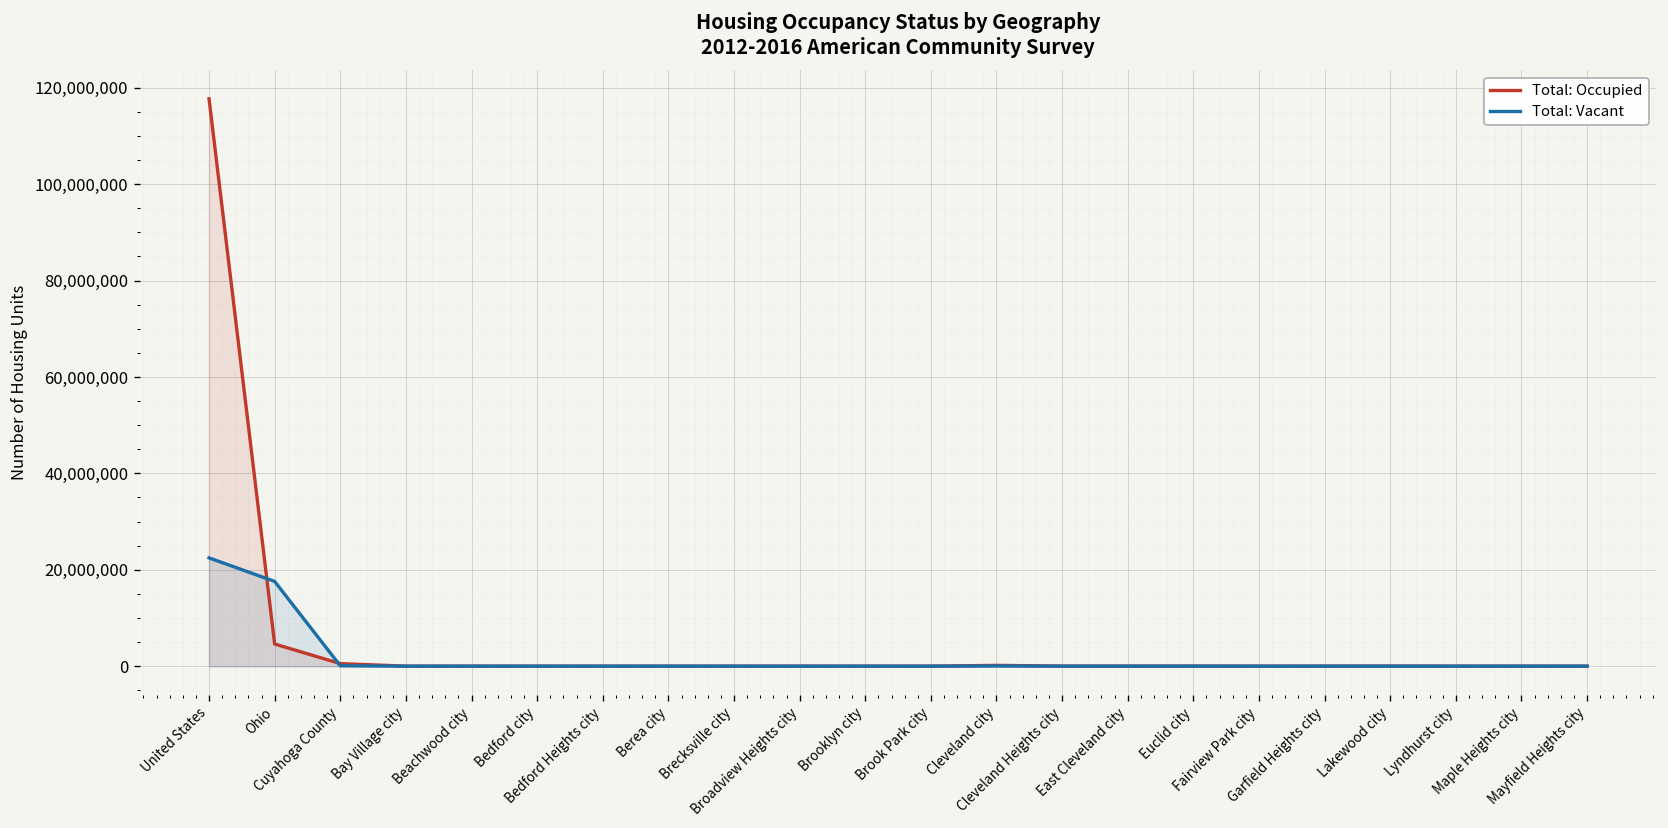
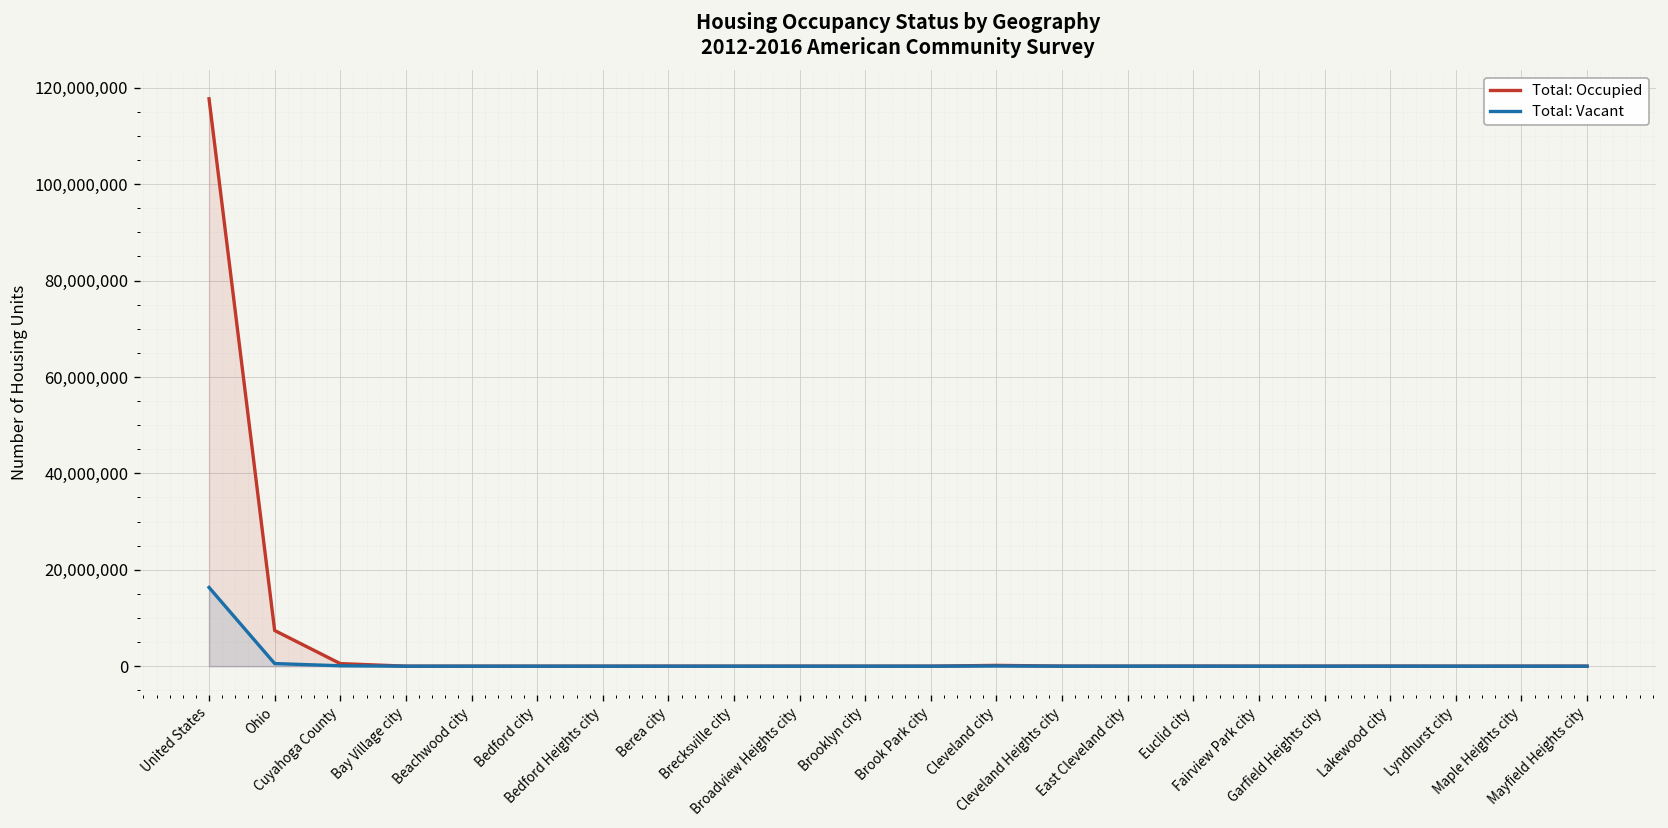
Total: Vacant, United States: 22,000,000 -> 16,000,000
Total: Occupied, Ohio: 5,000,000 -> 7,000,000
Total: Vacant, Ohio: 18,000,000 -> 1,000,000
